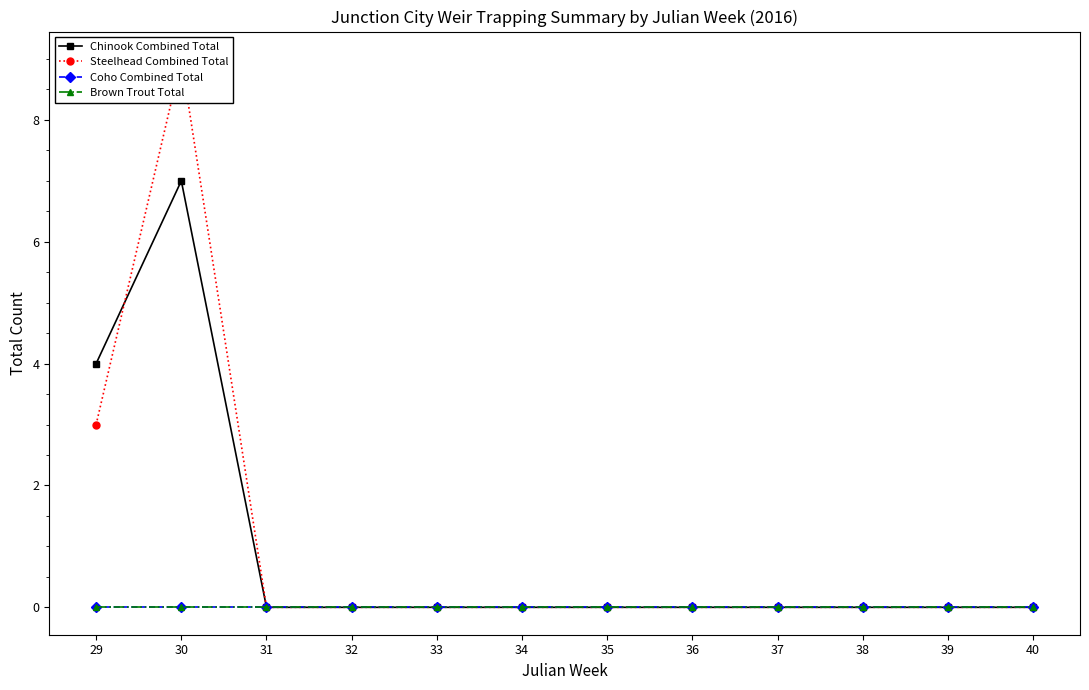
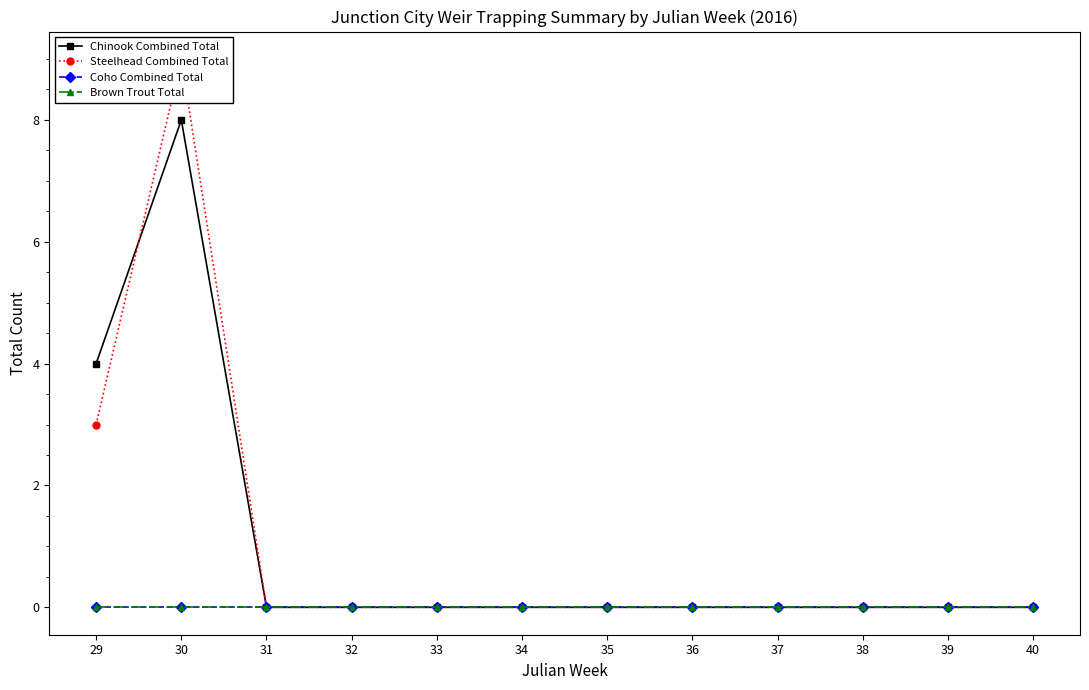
Chinook Combined Total, 30: 7 -> 8
